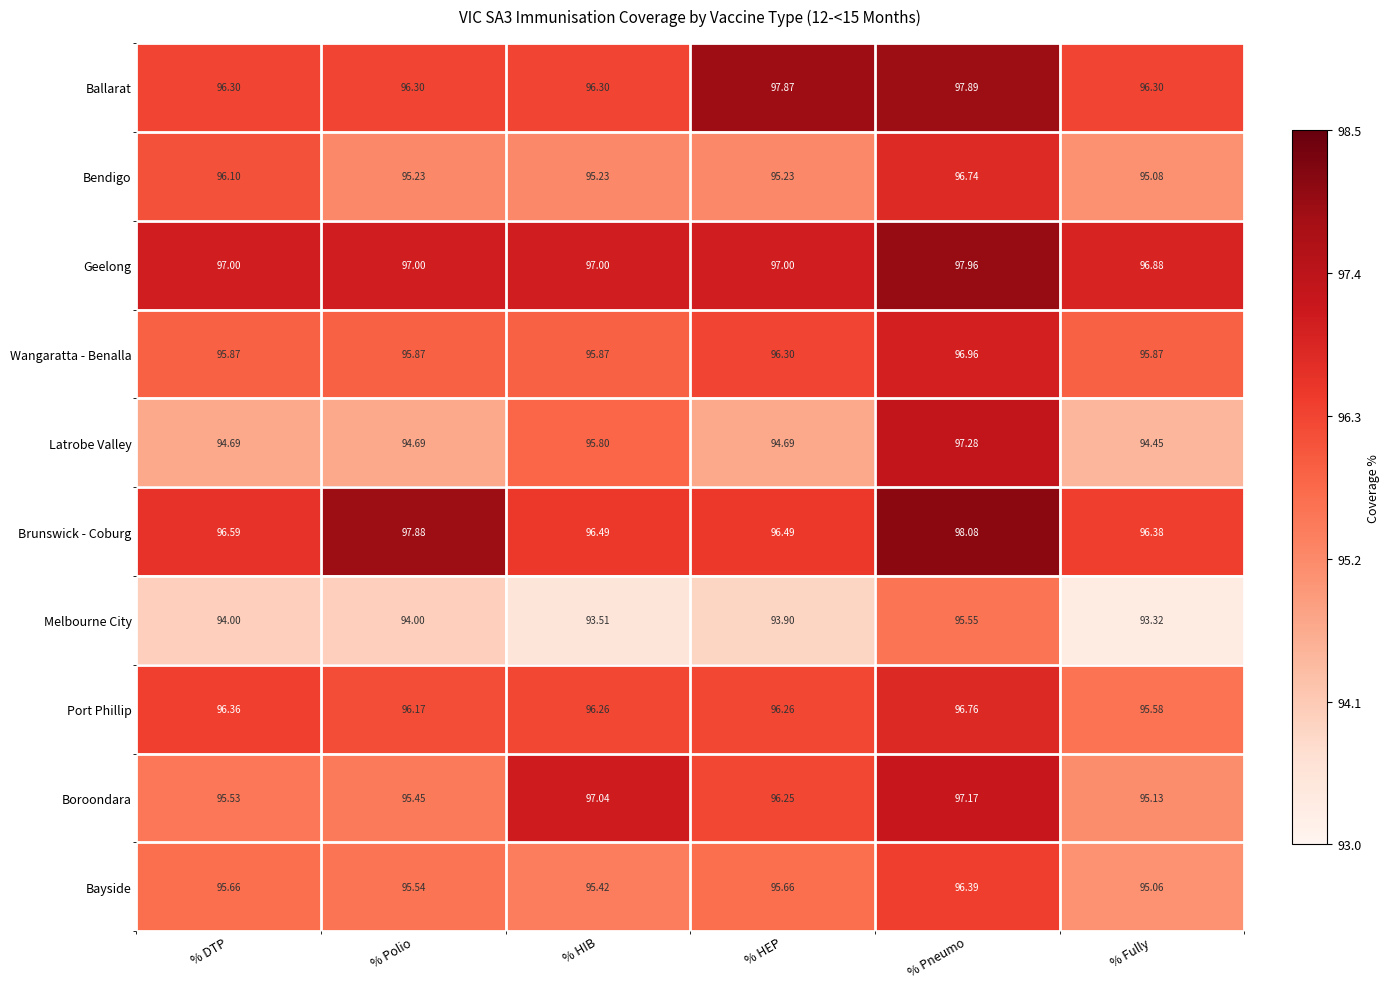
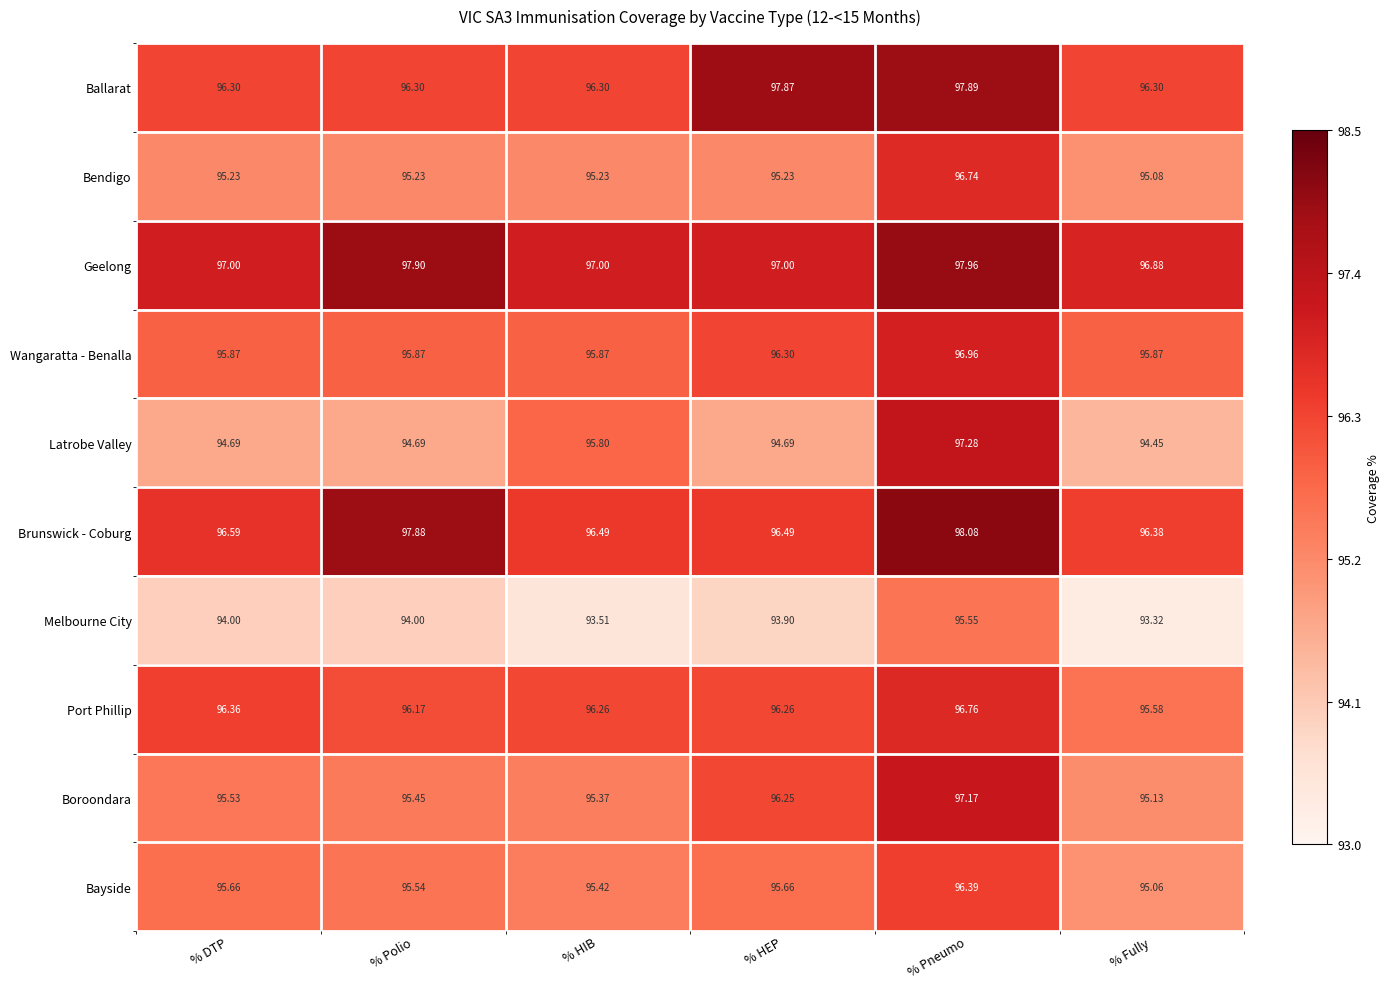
Bendigo, % DTP: 96.10 -> 95.23
Geelong, % Polio: 97.00 -> 97.90
Boroondara, % HIB: 97.04 -> 95.37
